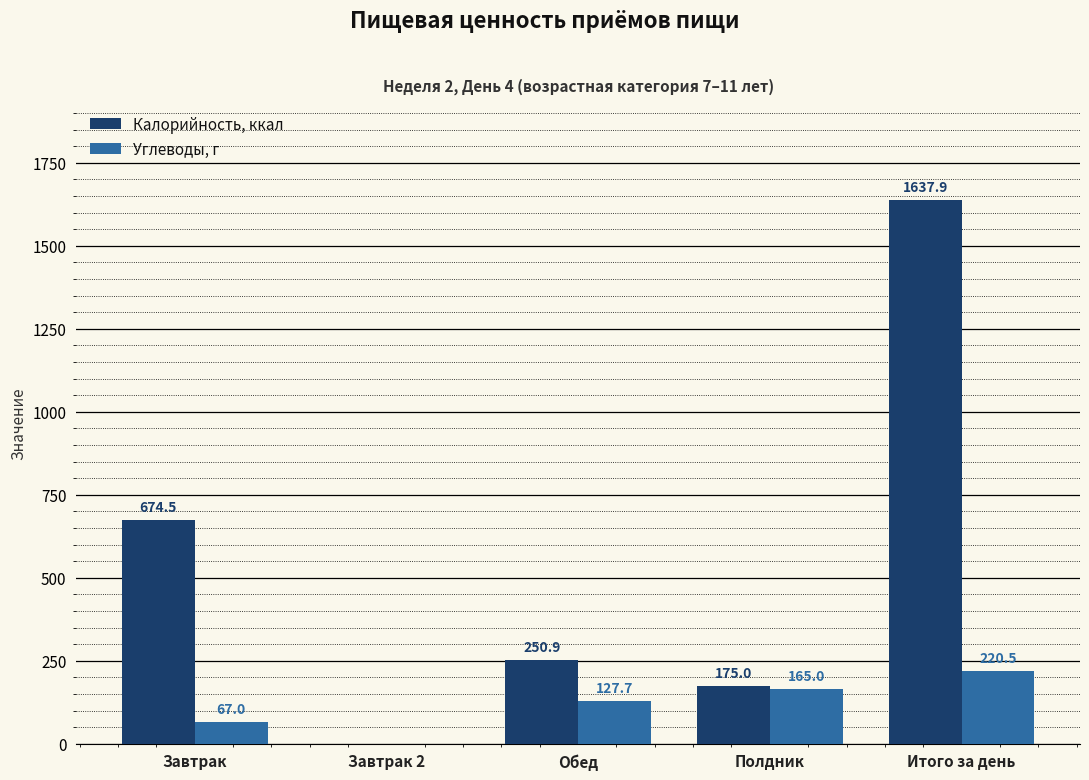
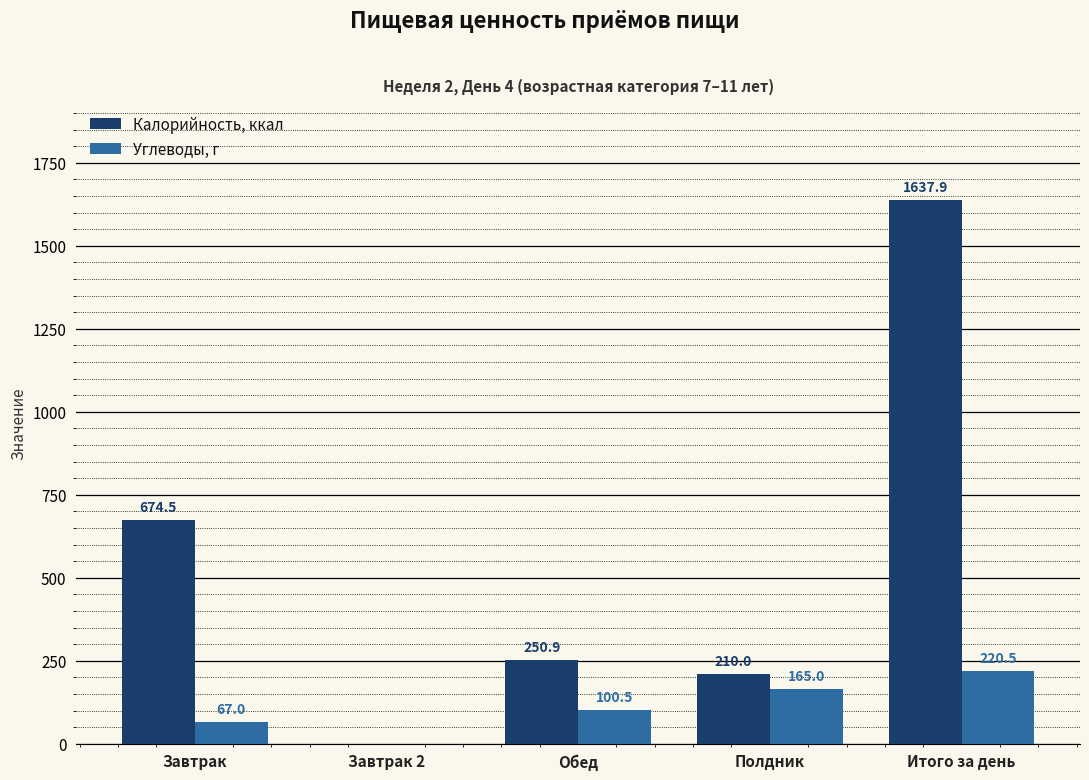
Углеводы, г, Обед: 127.7 -> 100.5
Калорийность, ккал, Полдник: 175.0 -> 210.0
